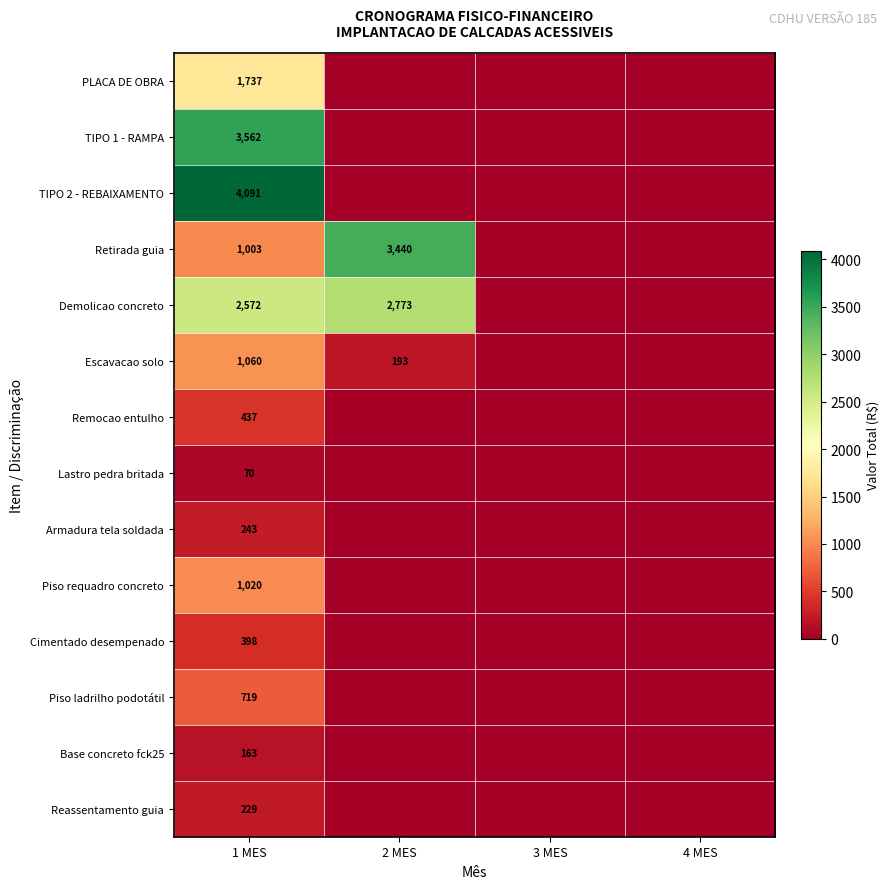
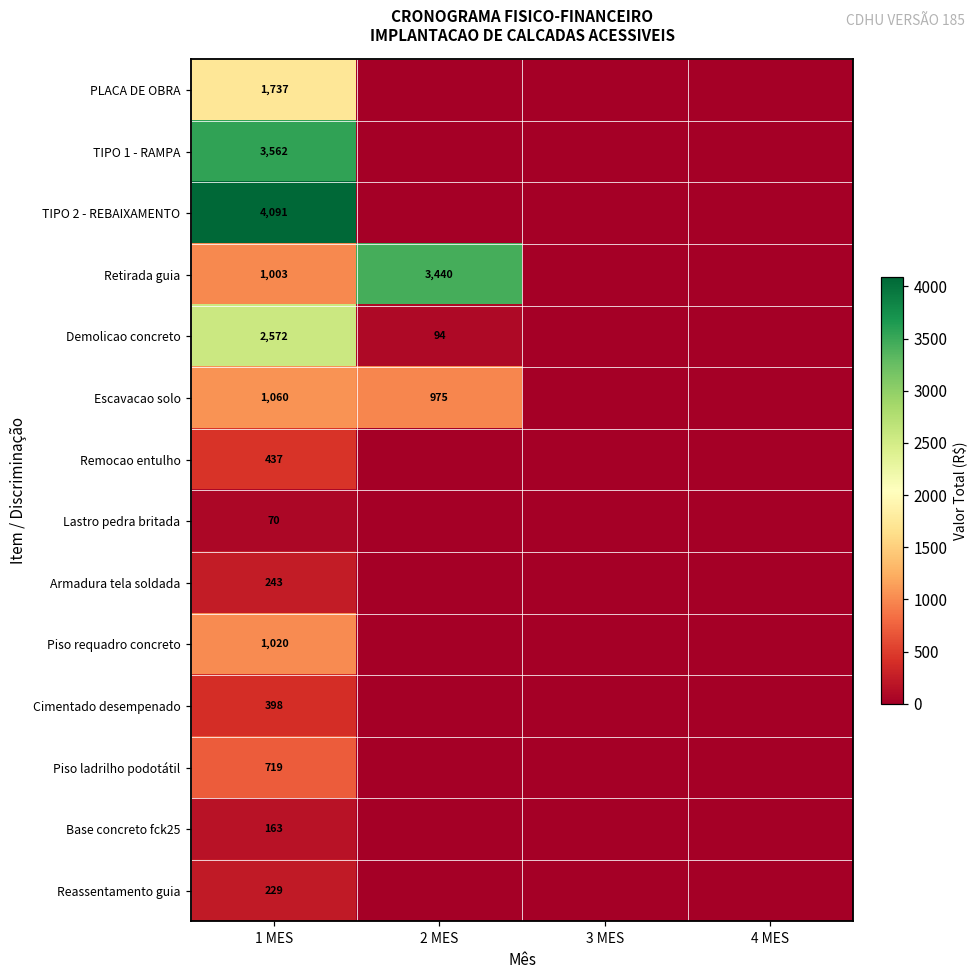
Demolicao concreto, 2 MES: 2,773 -> 94
Escavacao solo, 2 MES: 193 -> 975
